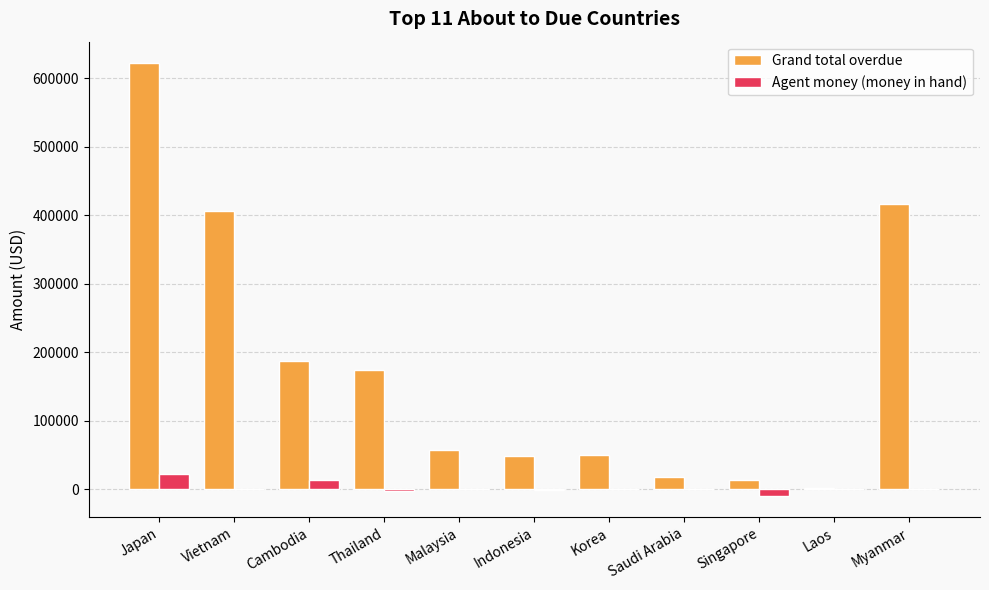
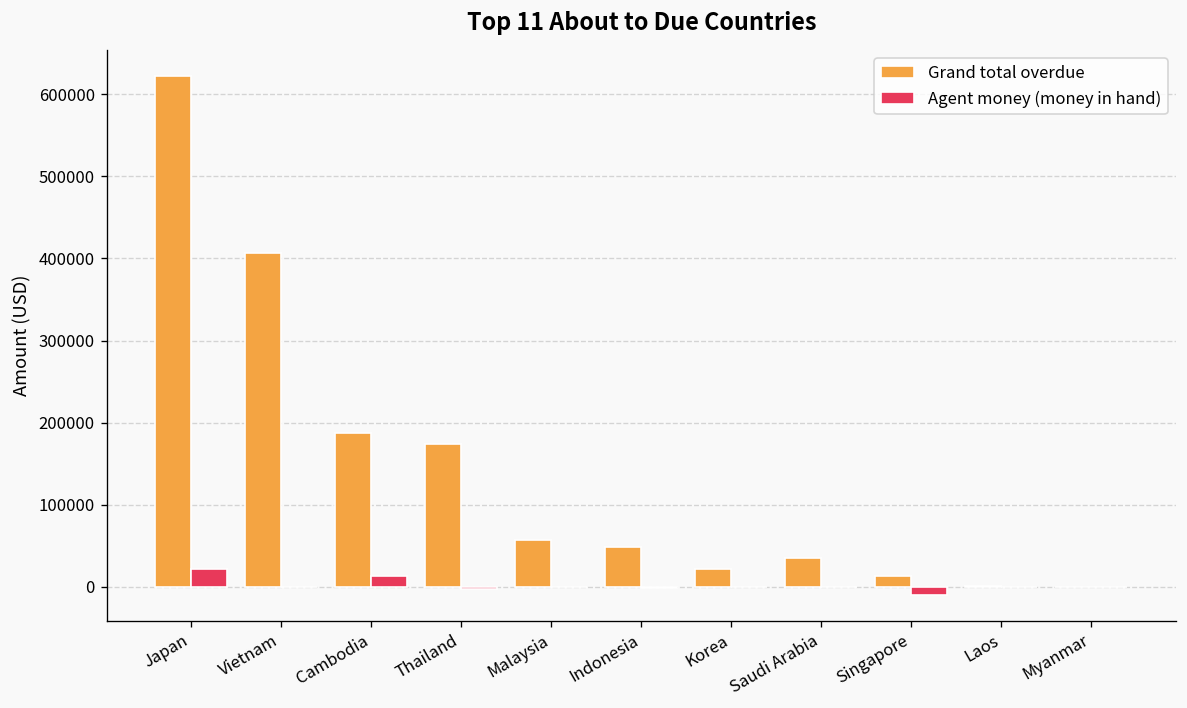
Grand total overdue, Korea: 50000 -> 20000
Grand total overdue, Saudi Arabia: 20000 -> 30000
Grand total overdue, Myanmar: 420000 -> 0
